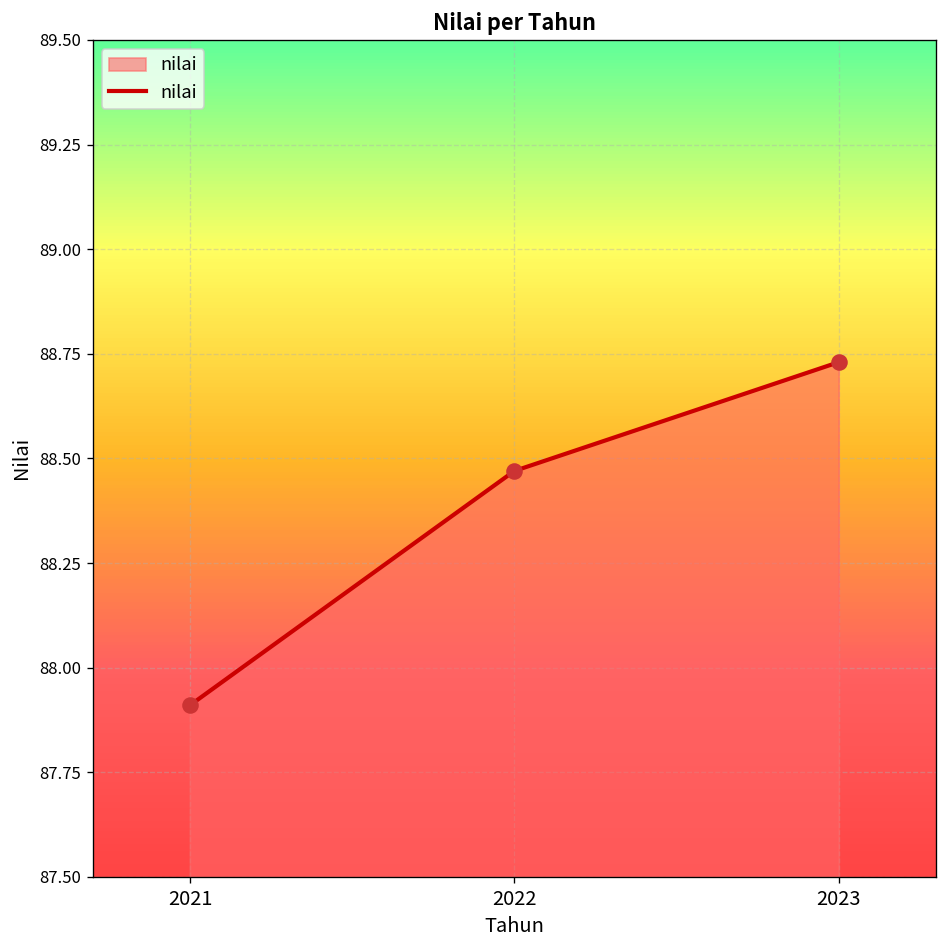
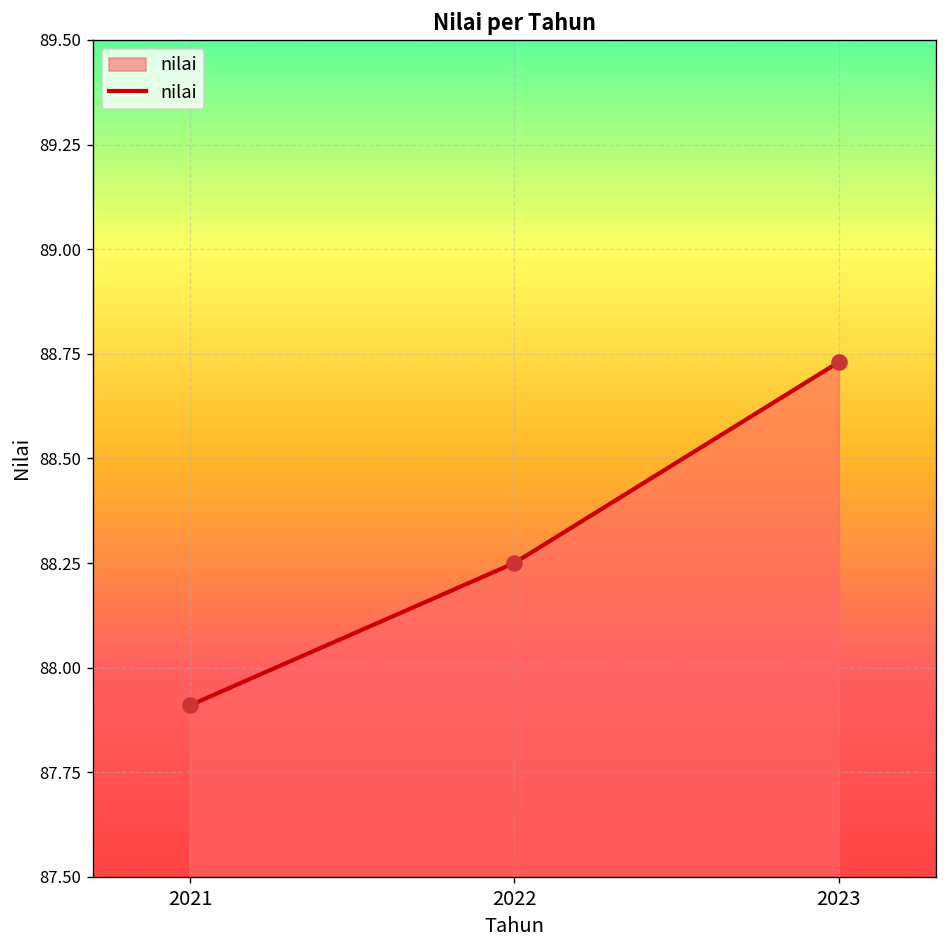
2022: 88.47 -> 88.25
